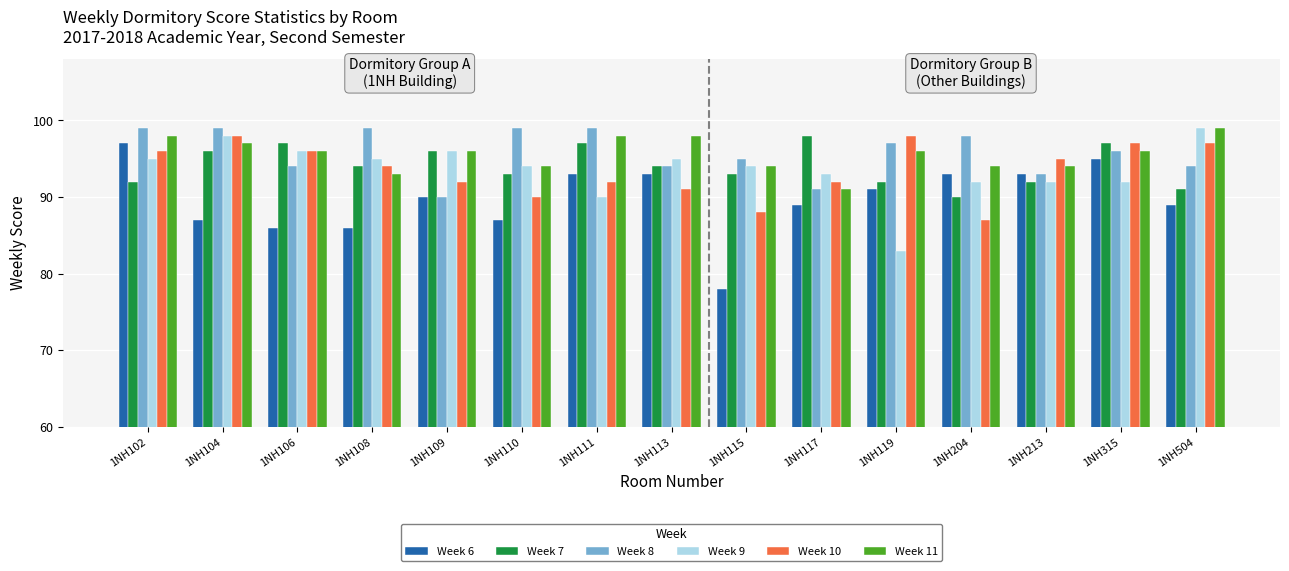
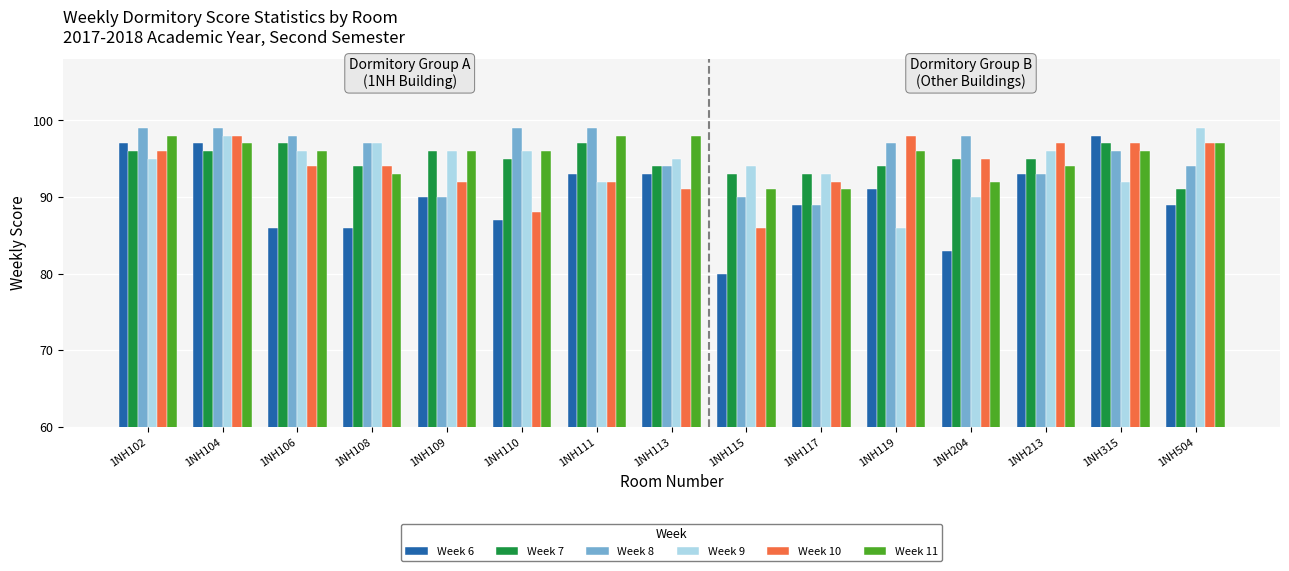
Week 7, 1NH102: 92 -> 96
Week 6, 1NH104: 87 -> 97
Week 8, 1NH106: 94 -> 98
Week 10, 1NH106: 96 -> 94
Week 8, 1NH108: 99 -> 97
Week 9, 1NH108: 95 -> 97
Week 7, 1NH110: 93 -> 95
Week 9, 1NH110: 94 -> 96
Week 10, 1NH110: 90 -> 88
Week 11, 1NH110: 94 -> 96
Week 9, 1NH111: 90 -> 92
Week 6, 1NH115: 78 -> 80
Week 8, 1NH115: 95 -> 90
Week 10, 1NH115: 88 -> 86
Week 11, 1NH115: 94 -> 91
Week 7, 1NH117: 98 -> 93
Week 8, 1NH117: 91 -> 89
Week 7, 1NH119: 92 -> 94
Week 9, 1NH119: 83 -> 86
Week 6, 1NH204: 93 -> 83
Week 7, 1NH204: 90 -> 95
Week 9, 1NH204: 92 -> 90
Week 10, 1NH204: 87 -> 95
Week 11, 1NH204: 94 -> 92
Week 7, 1NH213: 92 -> 95
Week 9, 1NH213: 92 -> 96
Week 10, 1NH213: 95 -> 97
Week 6, 1NH315: 95 -> 98
Week 11, 1NH504: 99 -> 97
